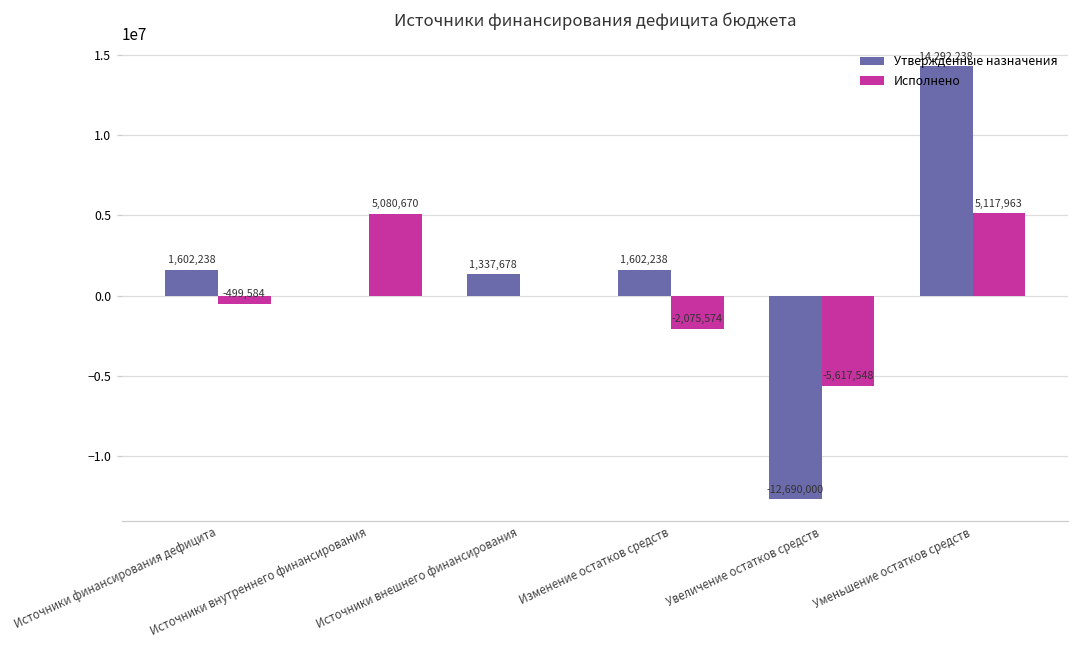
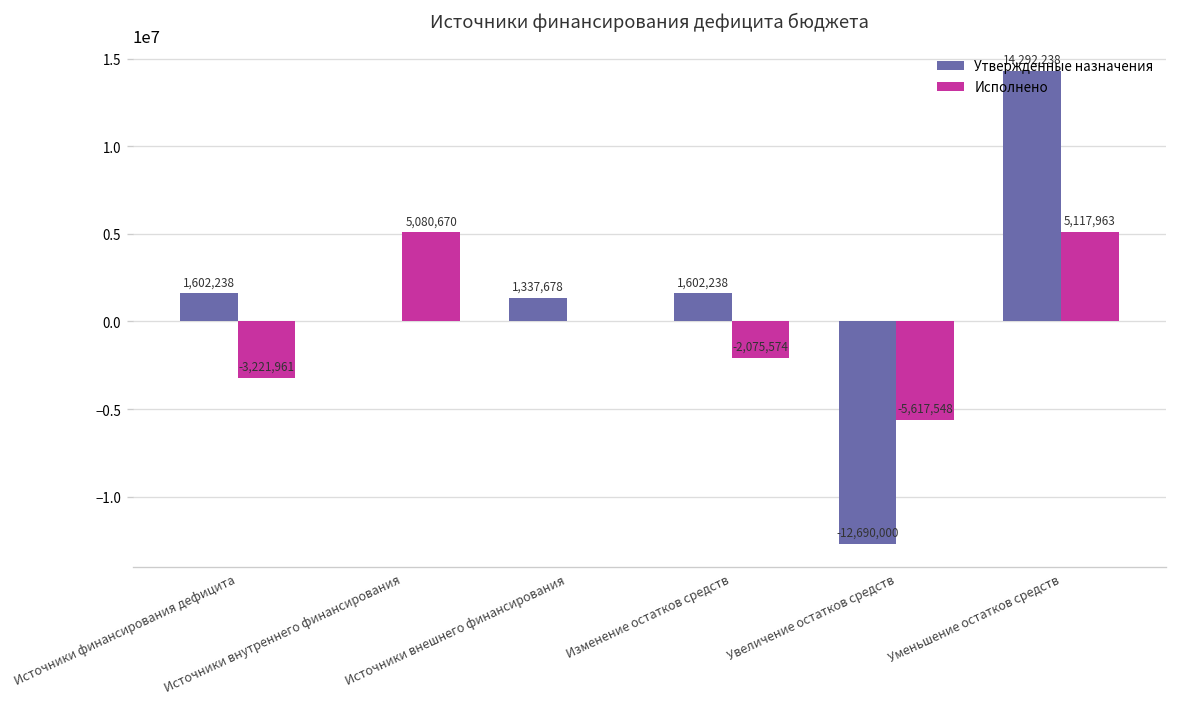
Исполнено, Источники финансирования дефицита: -499,584 -> -3,221,961
